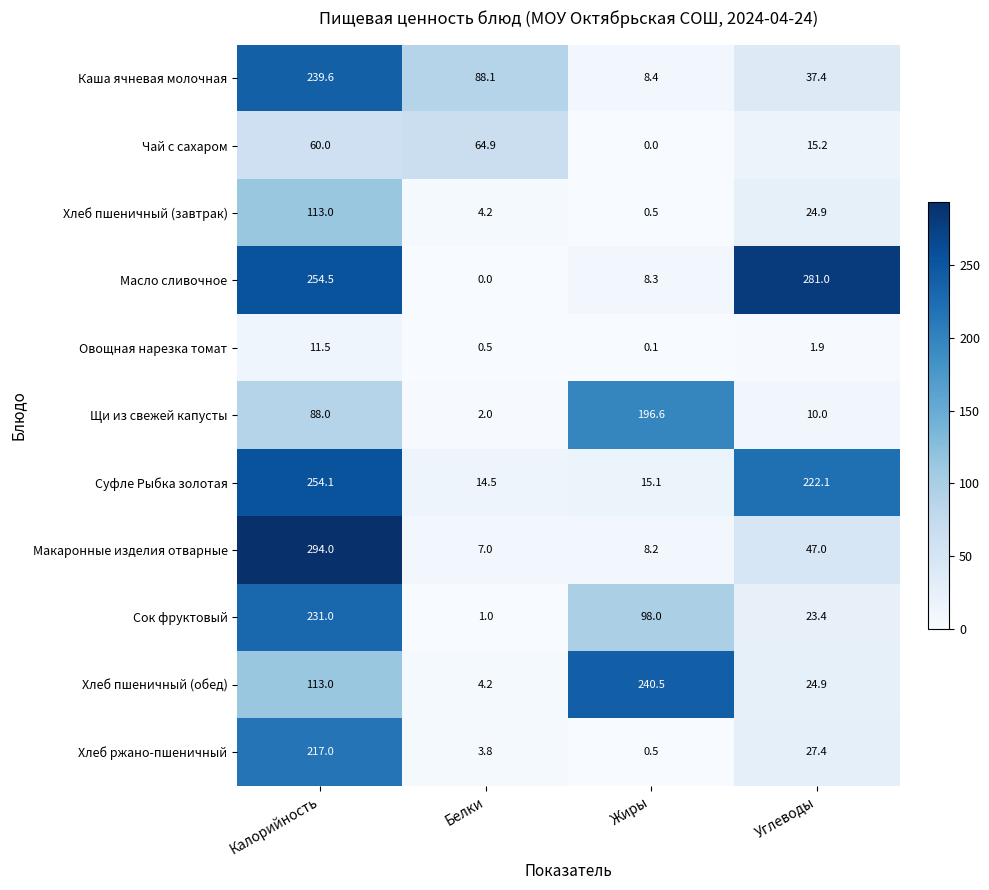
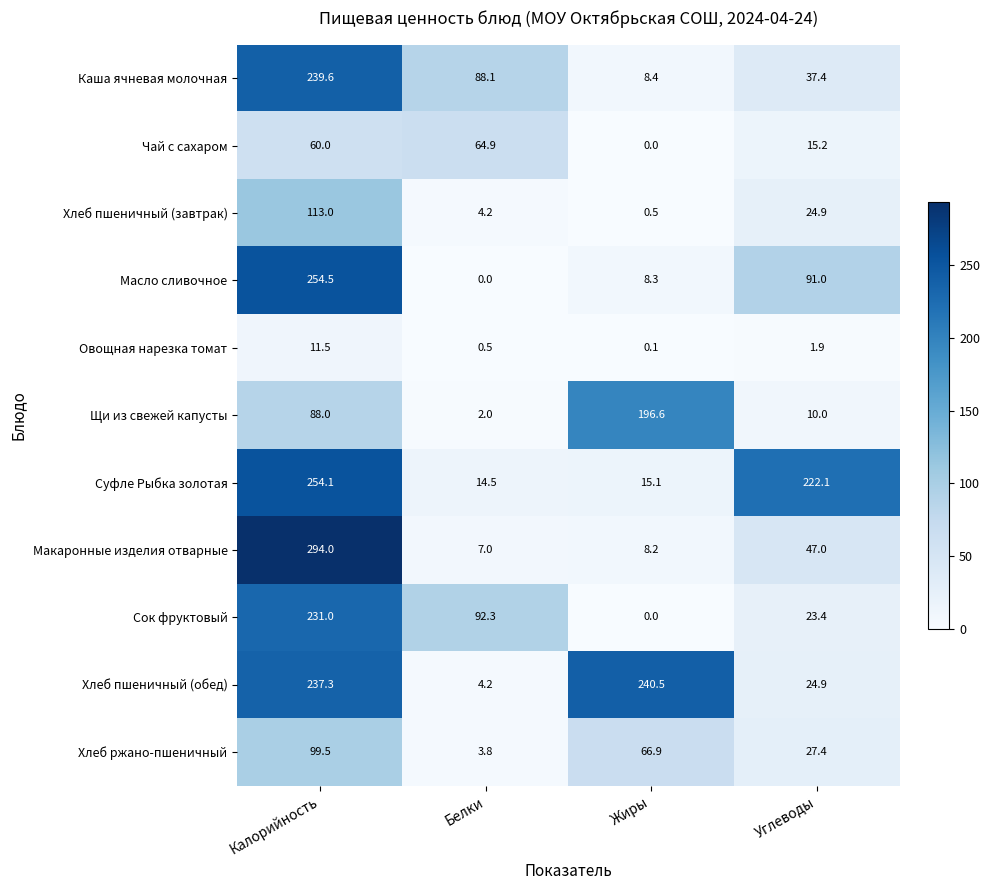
Масло сливочное, Углеводы: 281.0 -> 91.0
Сок фруктовый, Белки: 1.0 -> 92.3
Сок фруктовый, Жиры: 98.0 -> 0.0
Хлеб пшеничный (обед), Калорийность: 113.0 -> 237.3
Хлеб ржано-пшеничный, Калорийность: 217.0 -> 99.5
Хлеб ржано-пшеничный, Жиры: 0.5 -> 66.9
